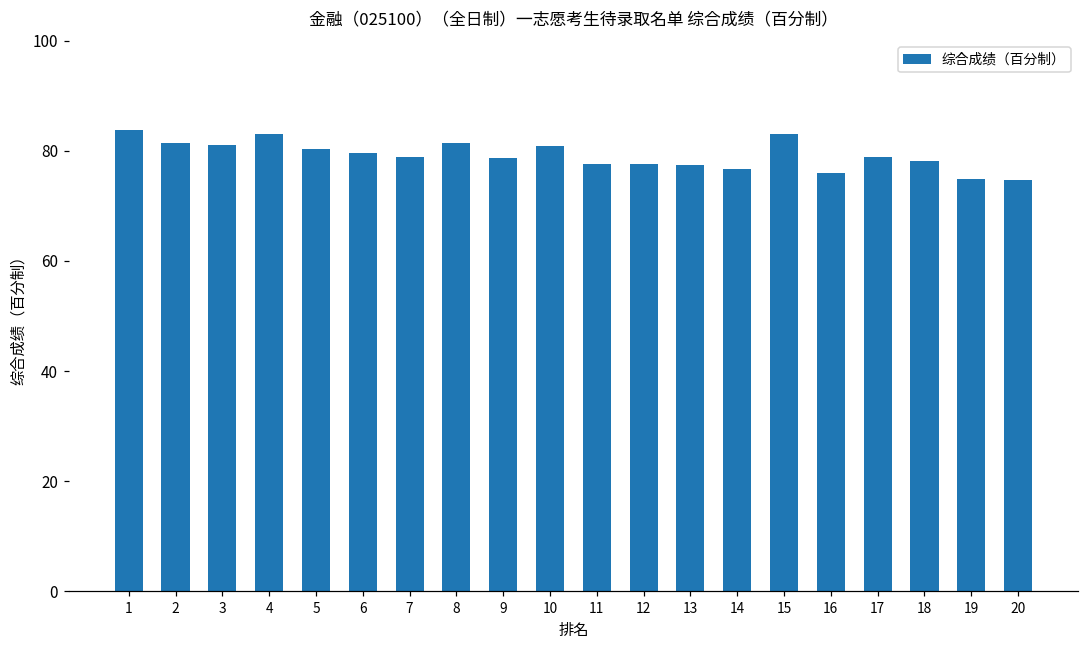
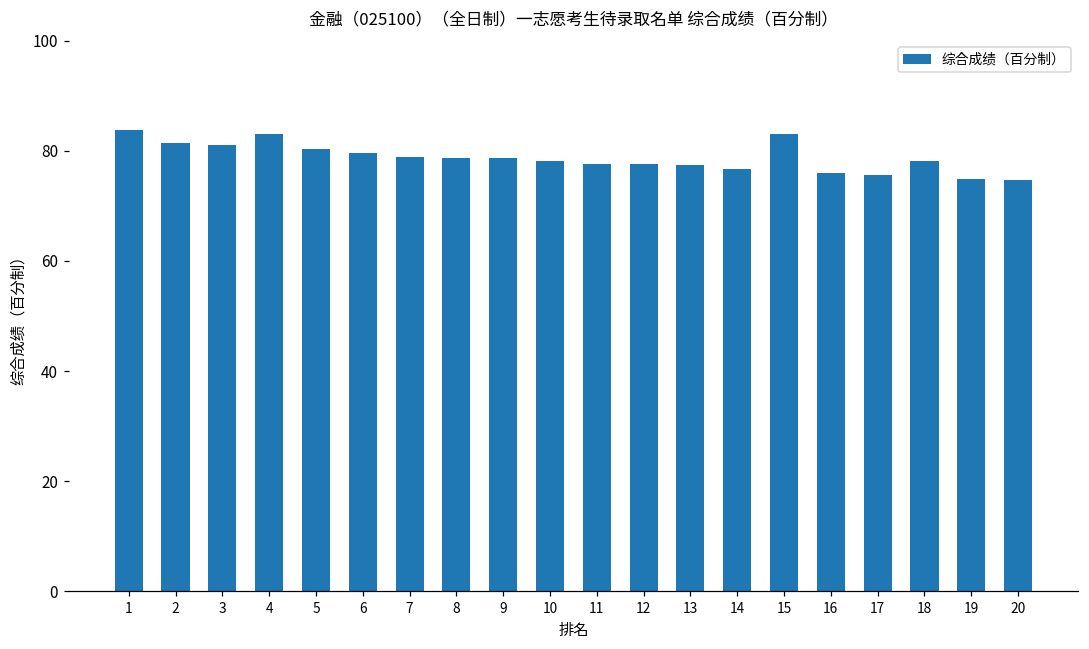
8: 81 -> 79
10: 81 -> 78
17: 79 -> 76
